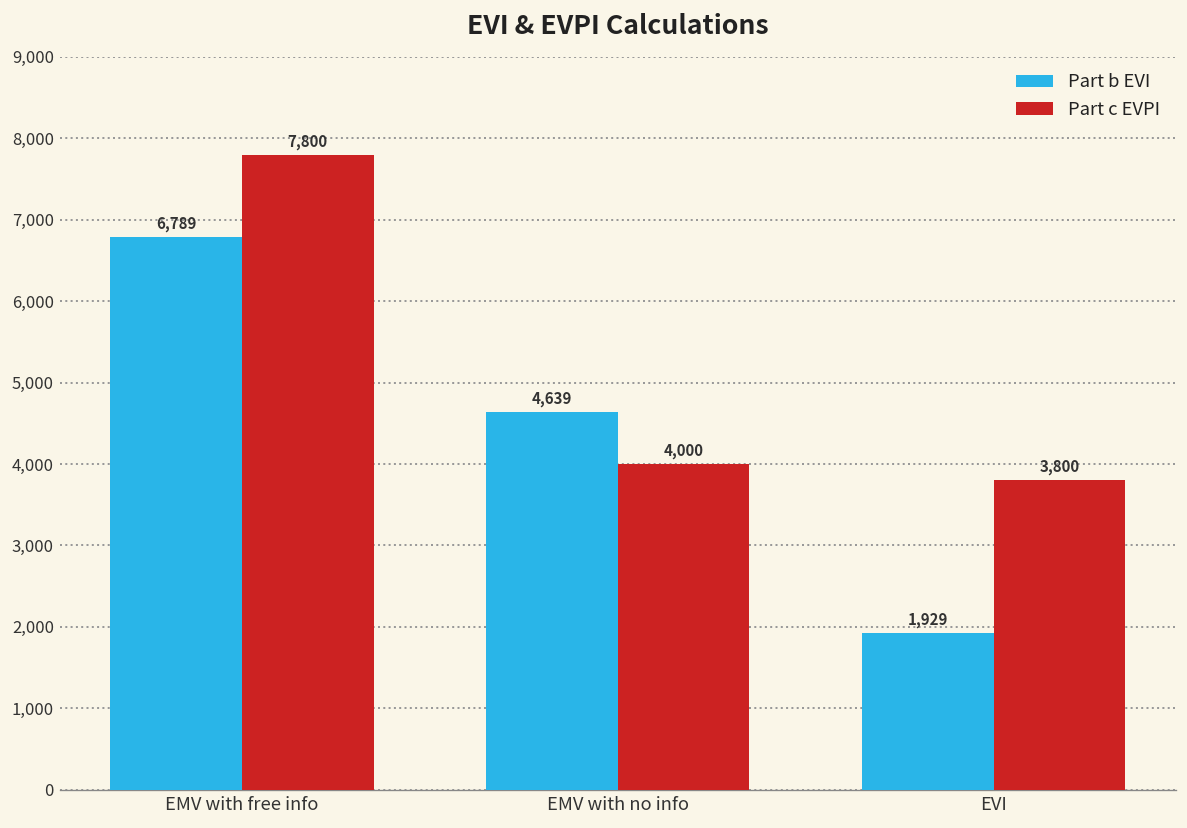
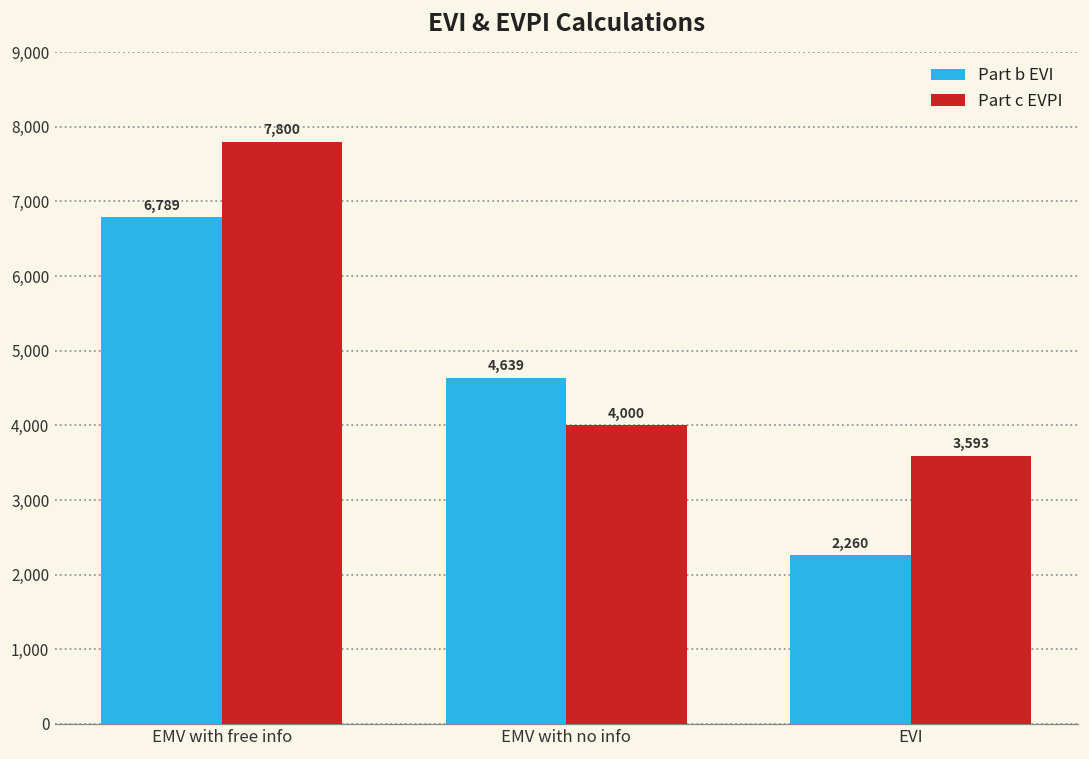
Part b EVI, EVI: 1,929 -> 2,260
Part c EVPI, EVI: 3,800 -> 3,593
